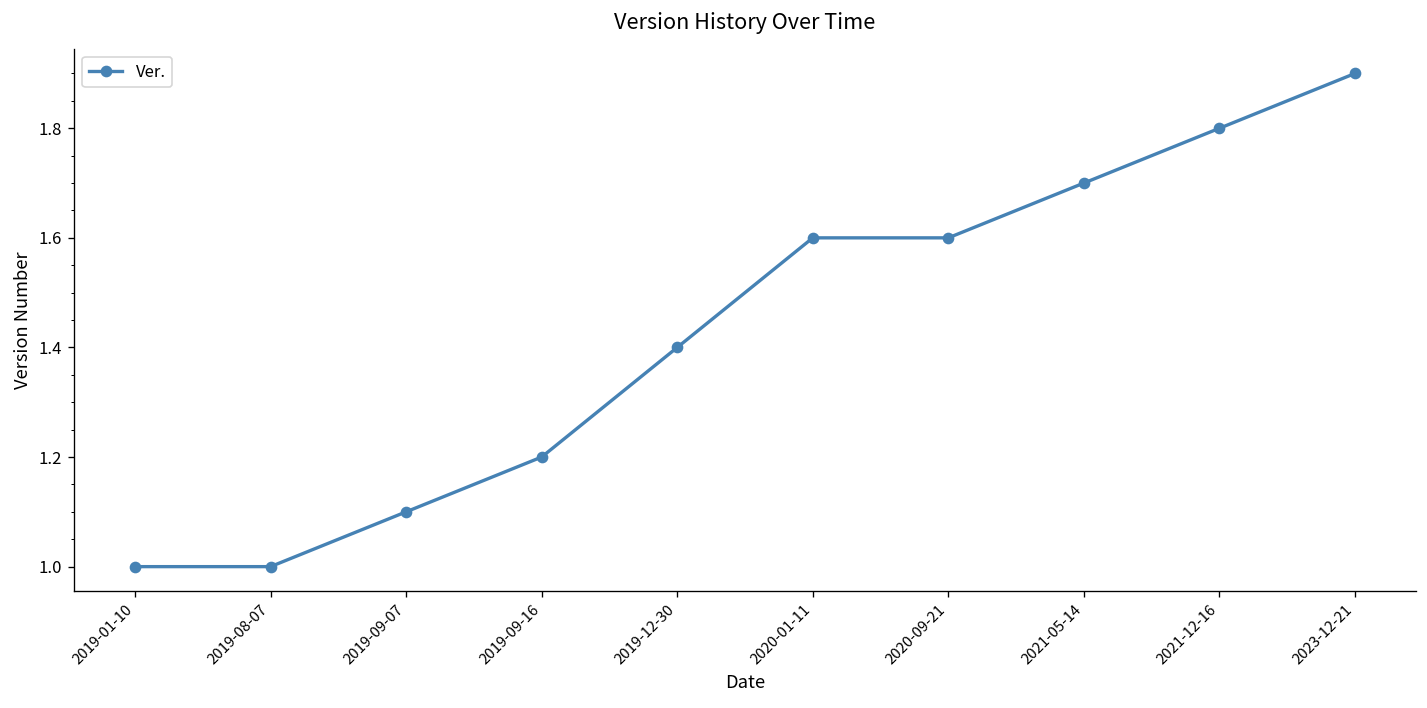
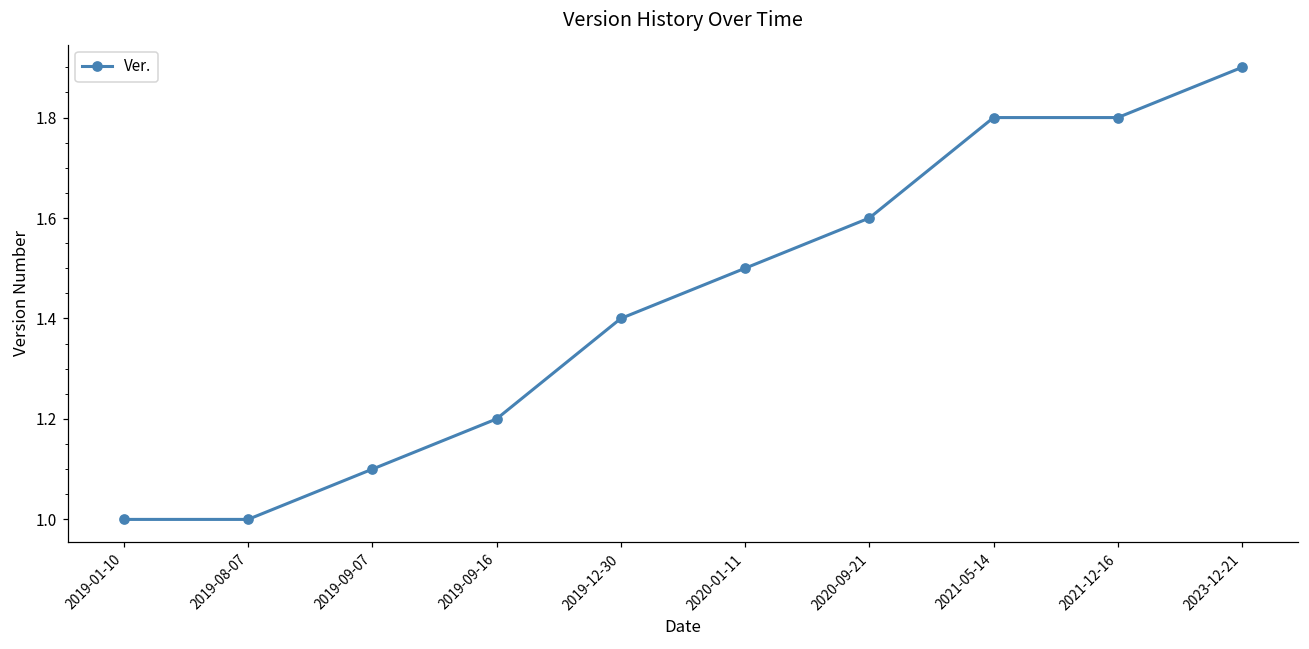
2020-01-11: 1.6 -> 1.5
2021-05-14: 1.7 -> 1.8
